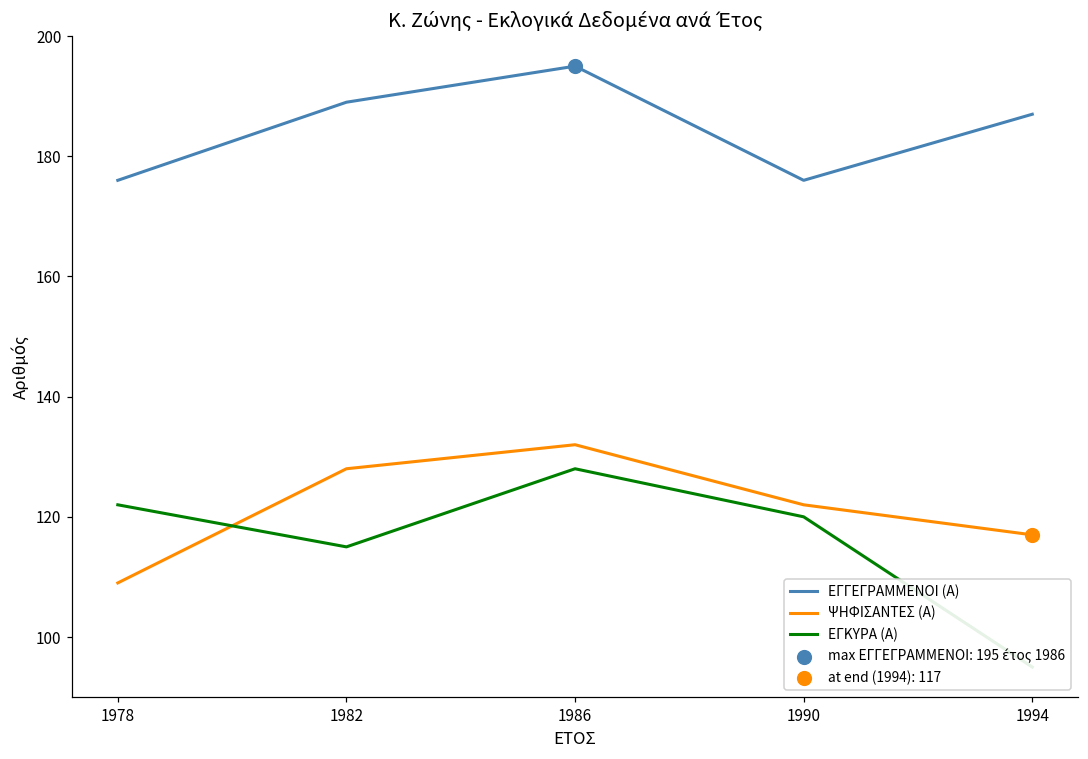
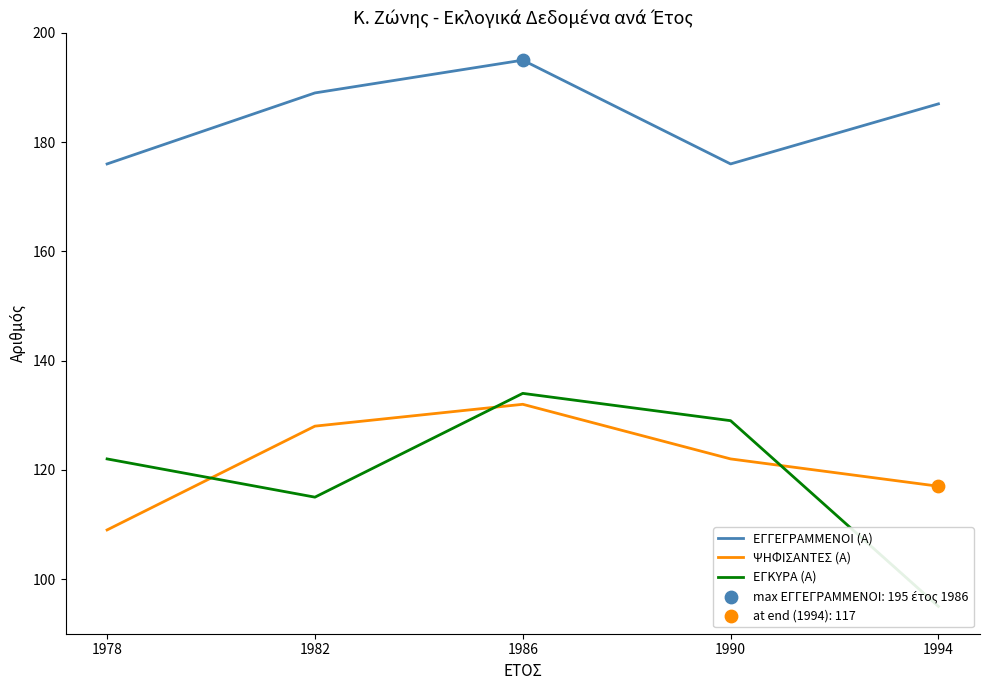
ΕΓΚΥΡΑ (Α), 1986: 128 -> 134
ΕΓΚΥΡΑ (Α), 1990: 120 -> 129
